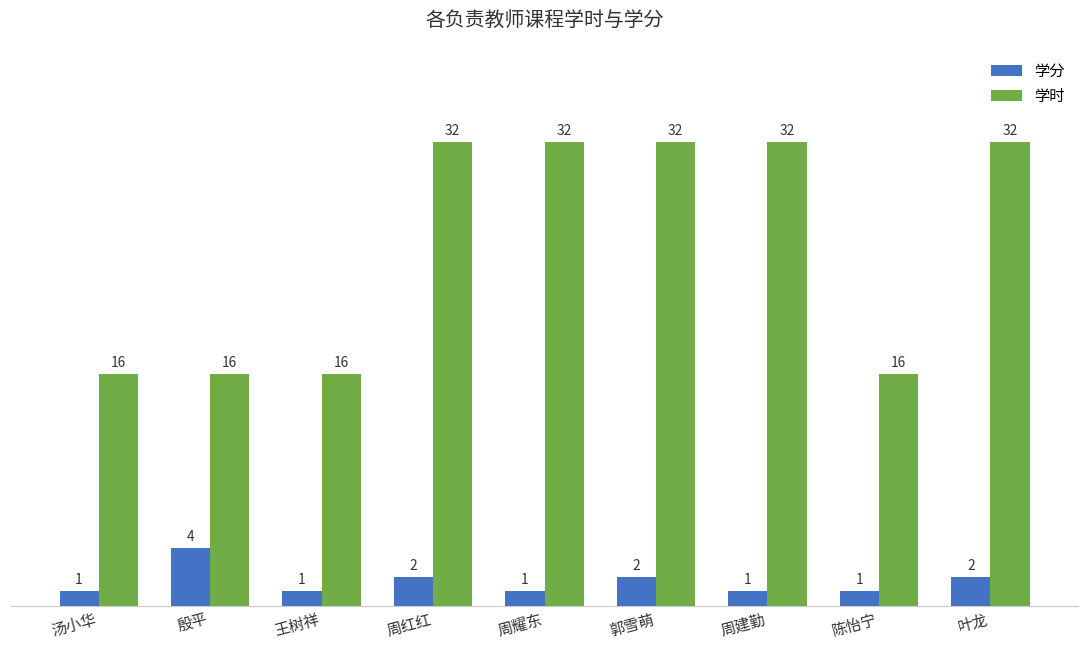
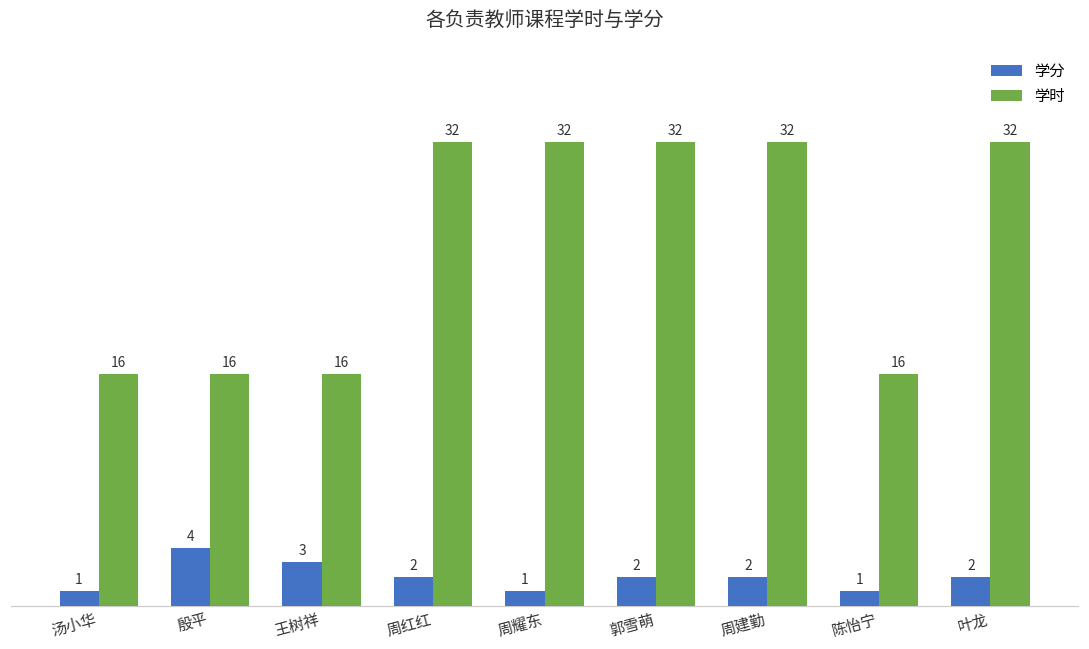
学分, 王树祥: 1 -> 3
学分, 周建勤: 1 -> 2
